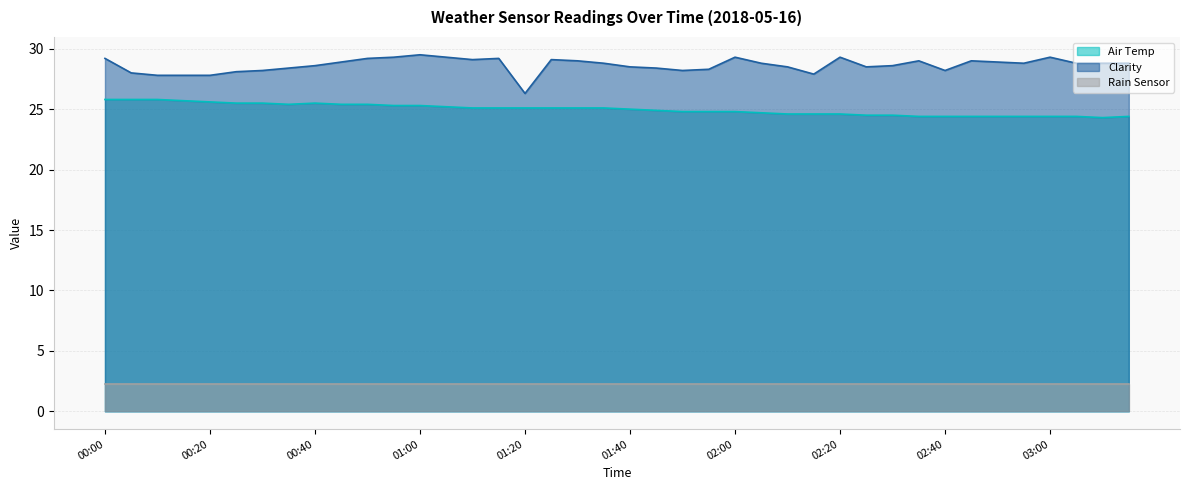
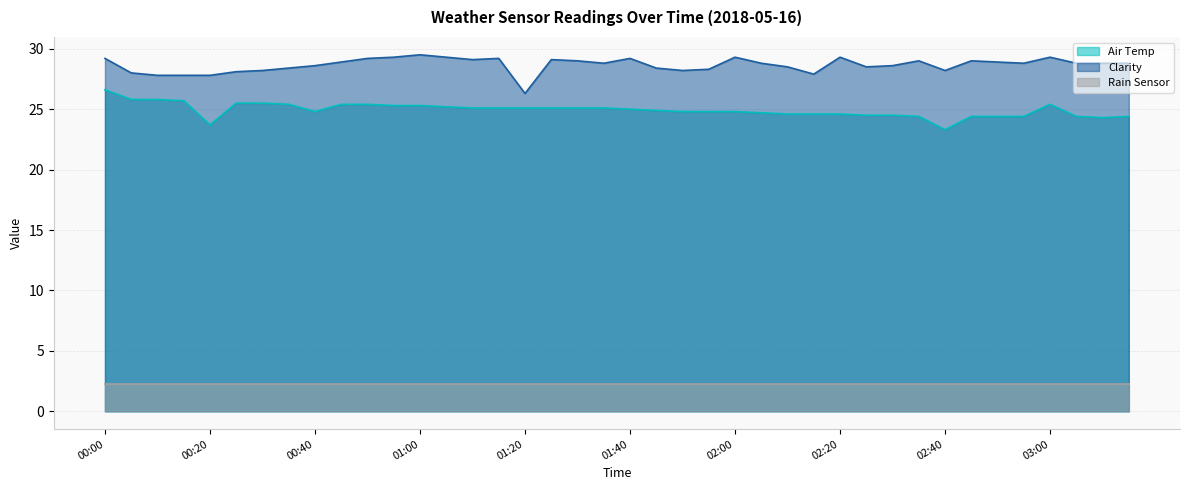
Air Temp, 00:00: 25.8 -> 26.6
Air Temp, 00:20: 25.6 -> 23.7
Air Temp, 00:40: 25.5 -> 24.8
Clarity, 01:40: 28.5 -> 29.2
Air Temp, 02:40: 24.4 -> 23.3
Air Temp, 03:00: 24.4 -> 25.4
